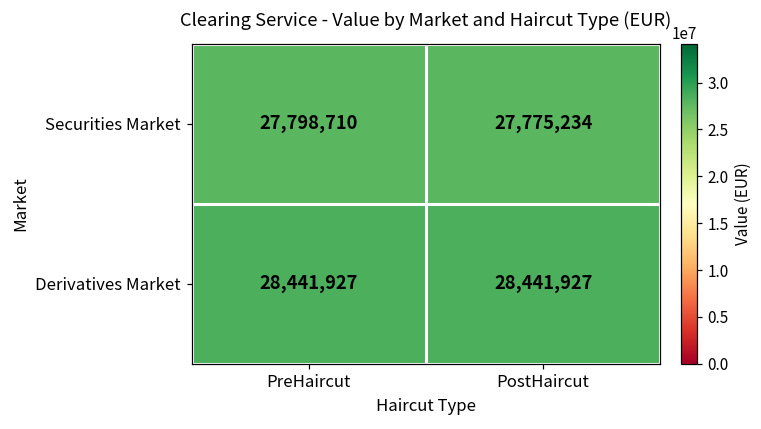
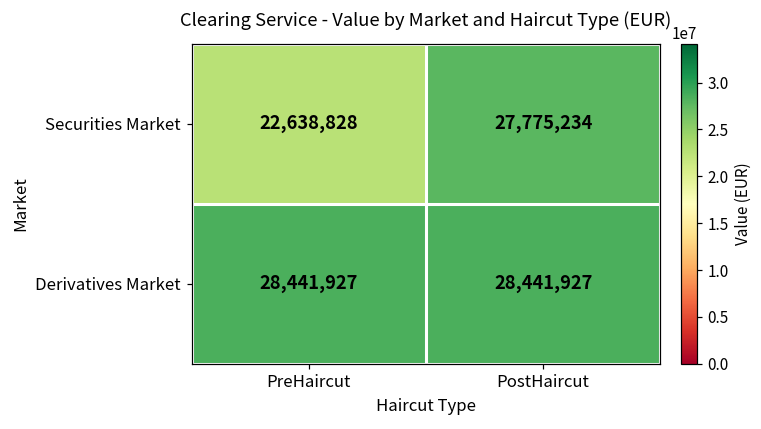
Securities Market, PreHaircut: 27,798,710 -> 22,638,828
